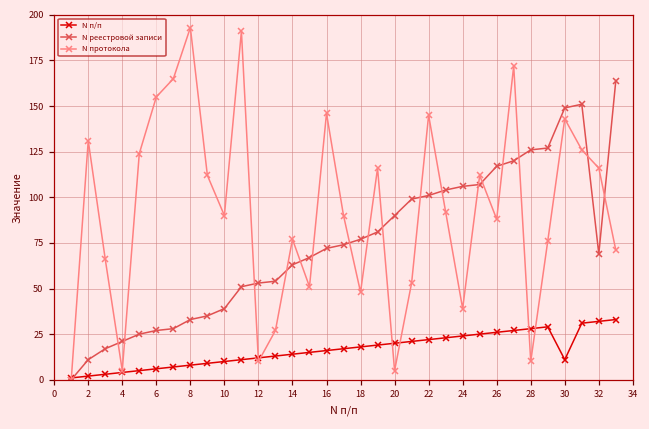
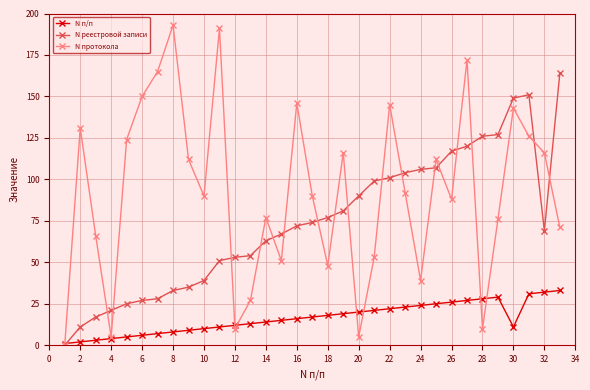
N протокола, 6: 155 -> 150
